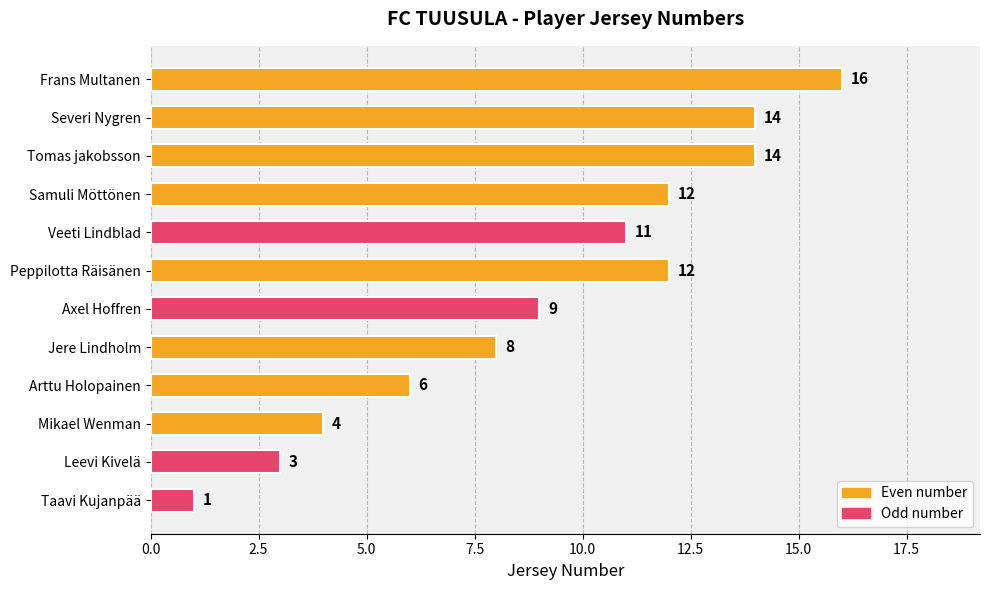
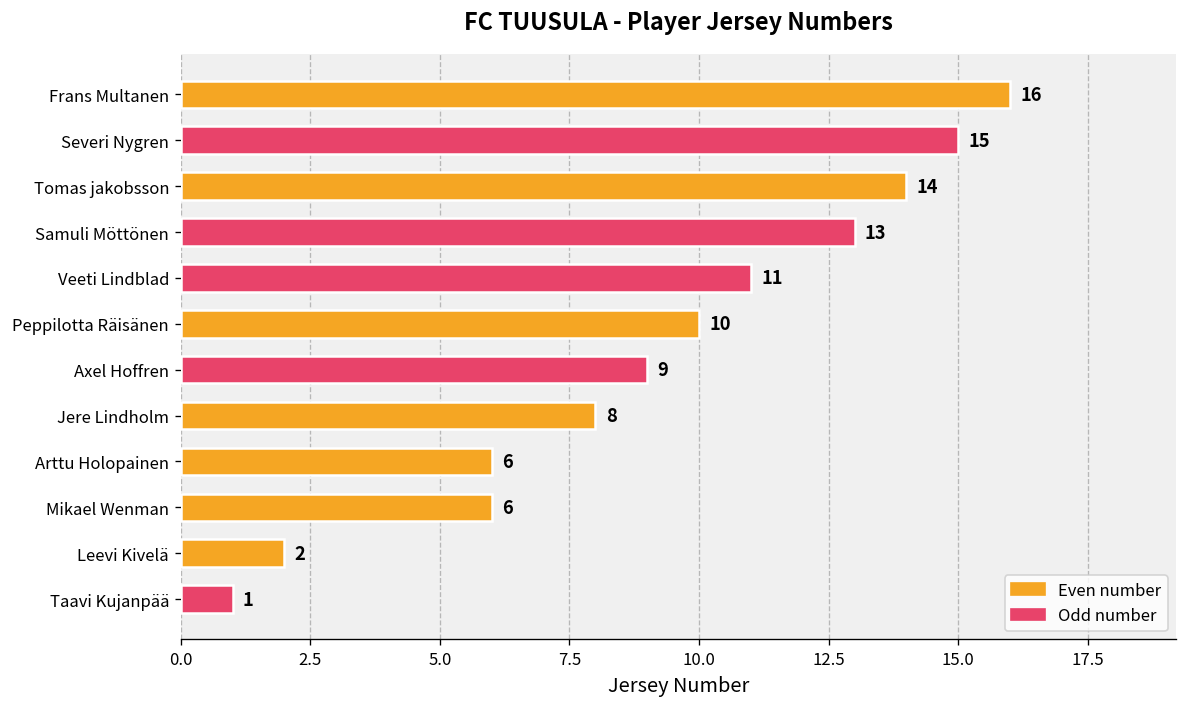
Severi Nygren: 14 -> 15
Samuli Möttönen: 12 -> 13
Peppilotta Räisänen: 12 -> 10
Mikael Wenman: 4 -> 6
Leevi Kivelä: 3 -> 2
